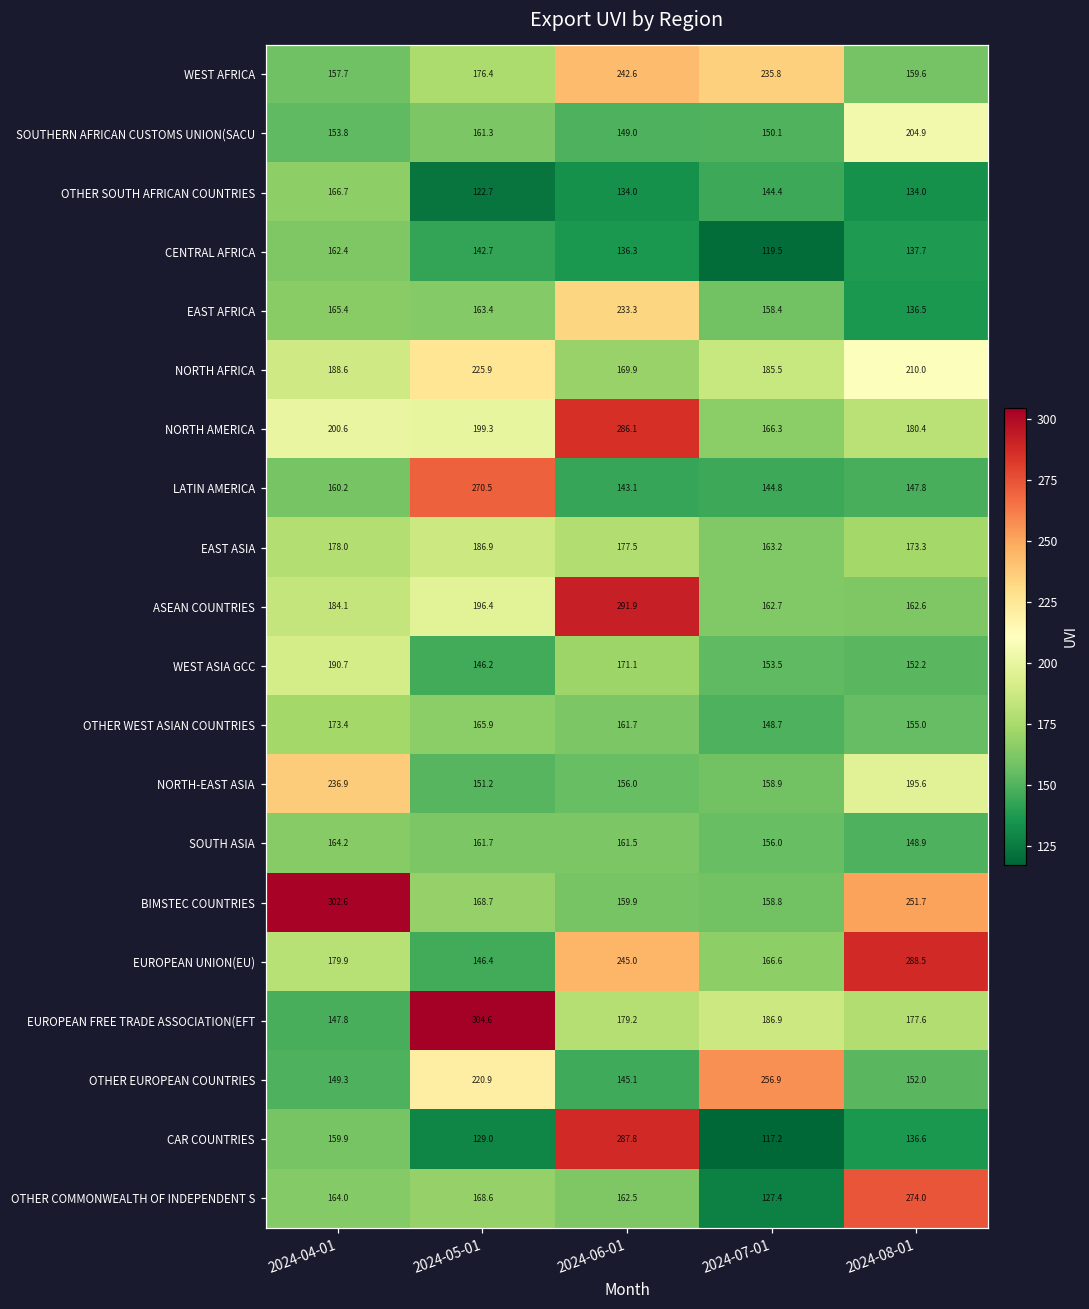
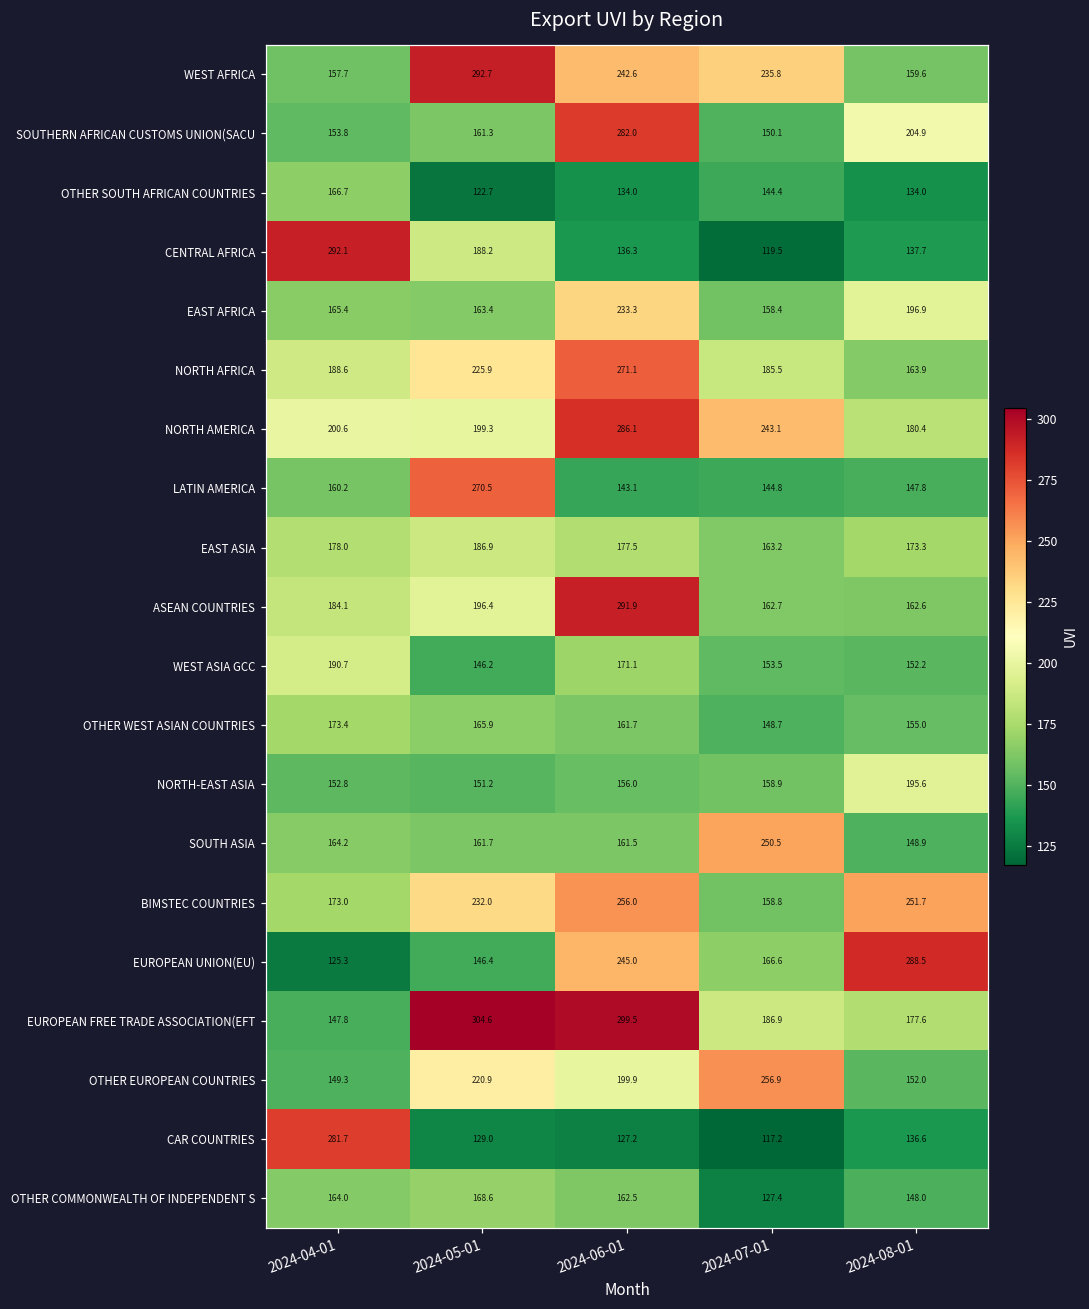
WEST AFRICA, 2024-05-01: 176.4 -> 292.7
SOUTHERN AFRICAN CUSTOMS UNION(SACU, 2024-06-01: 149.0 -> 282.0
CENTRAL AFRICA, 2024-04-01: 162.4 -> 292.1
CENTRAL AFRICA, 2024-05-01: 142.7 -> 188.2
EAST AFRICA, 2024-08-01: 136.5 -> 196.9
NORTH AFRICA, 2024-06-01: 169.9 -> 271.1
NORTH AFRICA, 2024-08-01: 210.0 -> 163.9
NORTH AMERICA, 2024-07-01: 166.3 -> 243.1
NORTH-EAST ASIA, 2024-04-01: 236.9 -> 152.8
SOUTH ASIA, 2024-07-01: 156.0 -> 250.5
BIMSTEC COUNTRIES, 2024-04-01: 302.6 -> 173.0
BIMSTEC COUNTRIES, 2024-05-01: 168.7 -> 232.0
BIMSTEC COUNTRIES, 2024-06-01: 159.9 -> 256.0
EUROPEAN UNION(EU), 2024-04-01: 179.9 -> 125.3
EUROPEAN FREE TRADE ASSOCIATION(EFT, 2024-06-01: 179.2 -> 299.5
OTHER EUROPEAN COUNTRIES, 2024-06-01: 145.1 -> 199.9
CAR COUNTRIES, 2024-04-01: 159.9 -> 281.7
CAR COUNTRIES, 2024-06-01: 287.8 -> 127.2
OTHER COMMONWEALTH OF INDEPENDENT S, 2024-08-01: 274.0 -> 148.0
